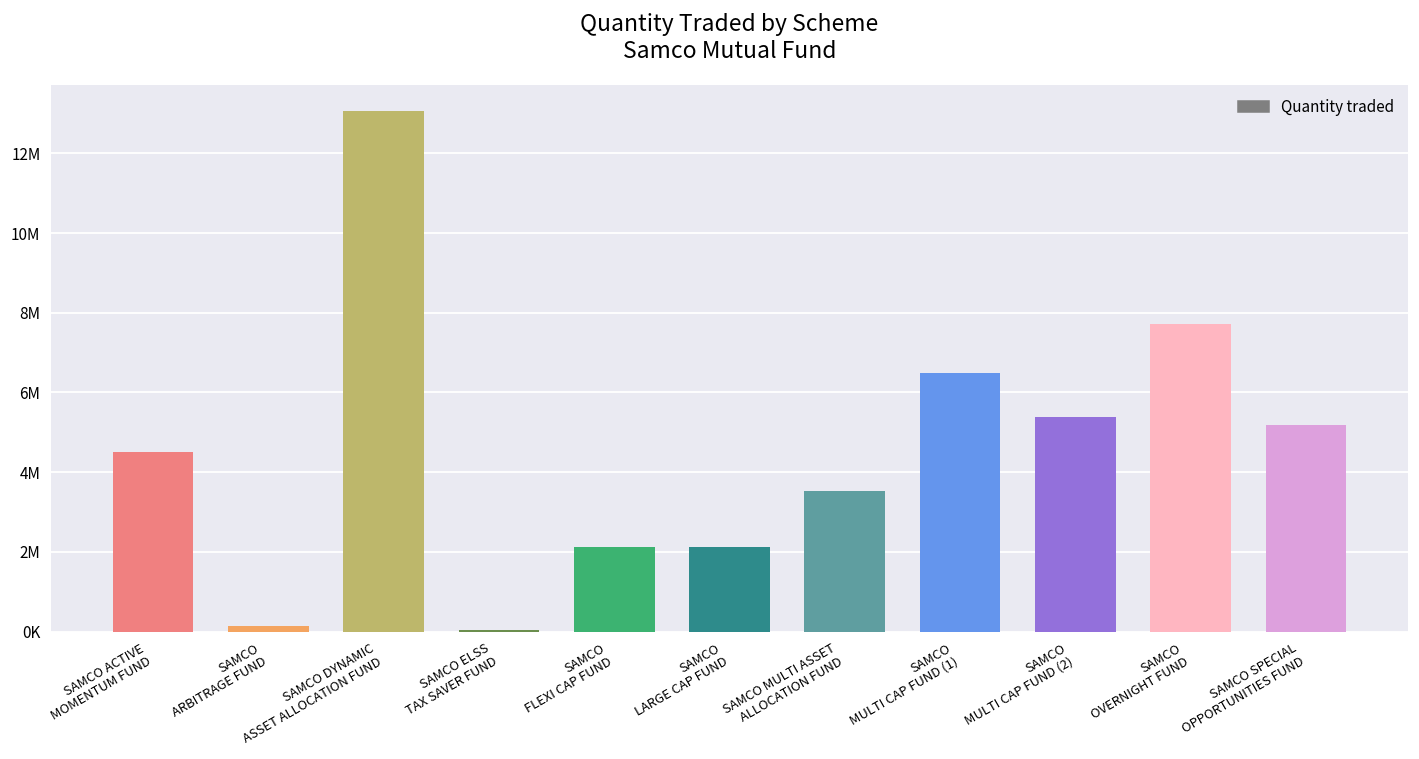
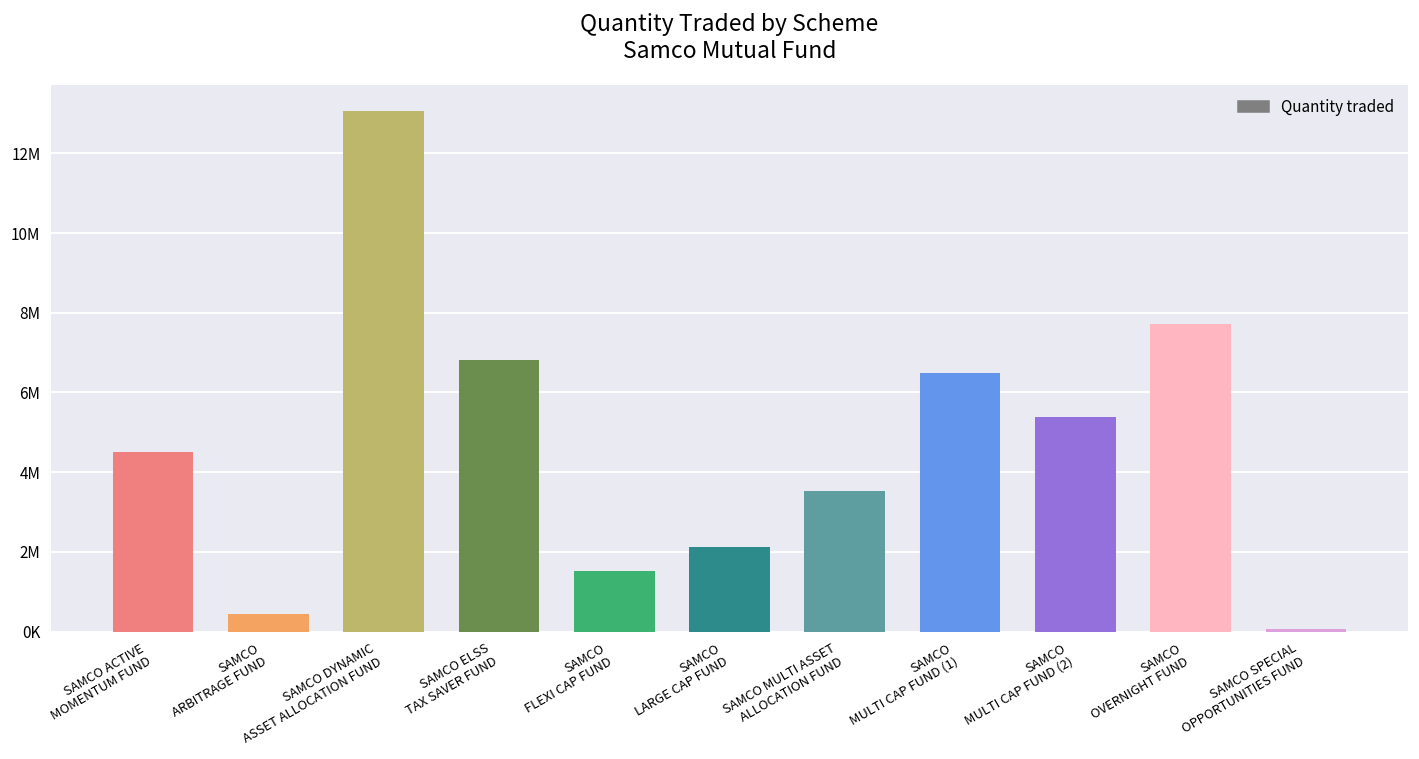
SAMCO ARBITRAGE FUND: 100000 -> 400000
SAMCO ELSS TAX SAVER FUND: 0 -> 6800000
SAMCO FLEXI CAP FUND: 2100000 -> 1500000
SAMCO SPECIAL OPPORTUNITIES FUND: 5200000 -> 100000
